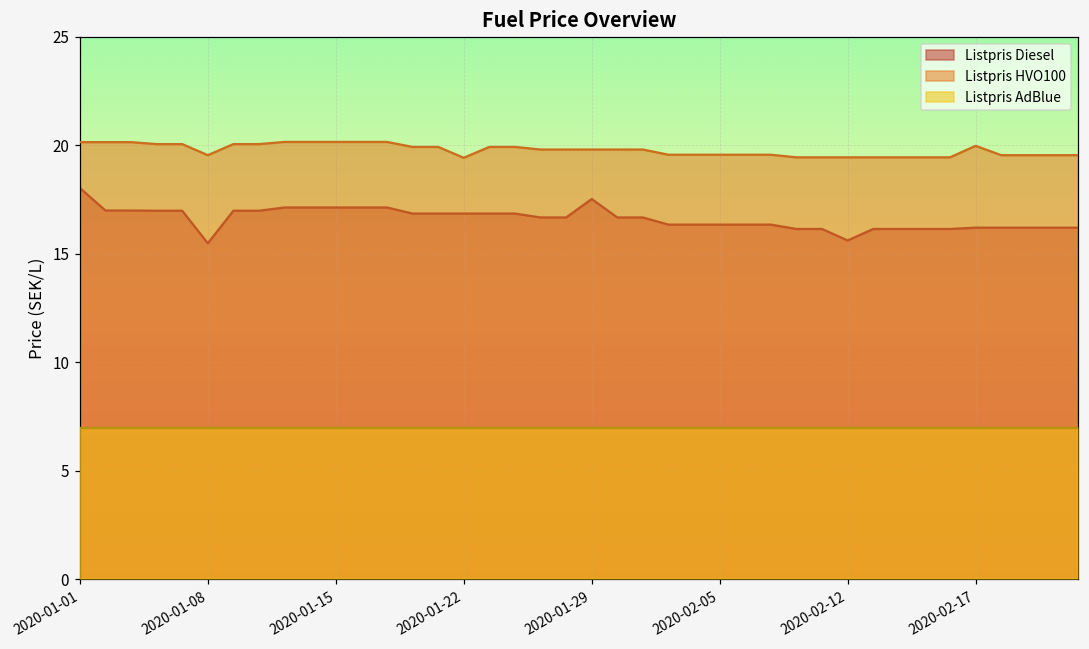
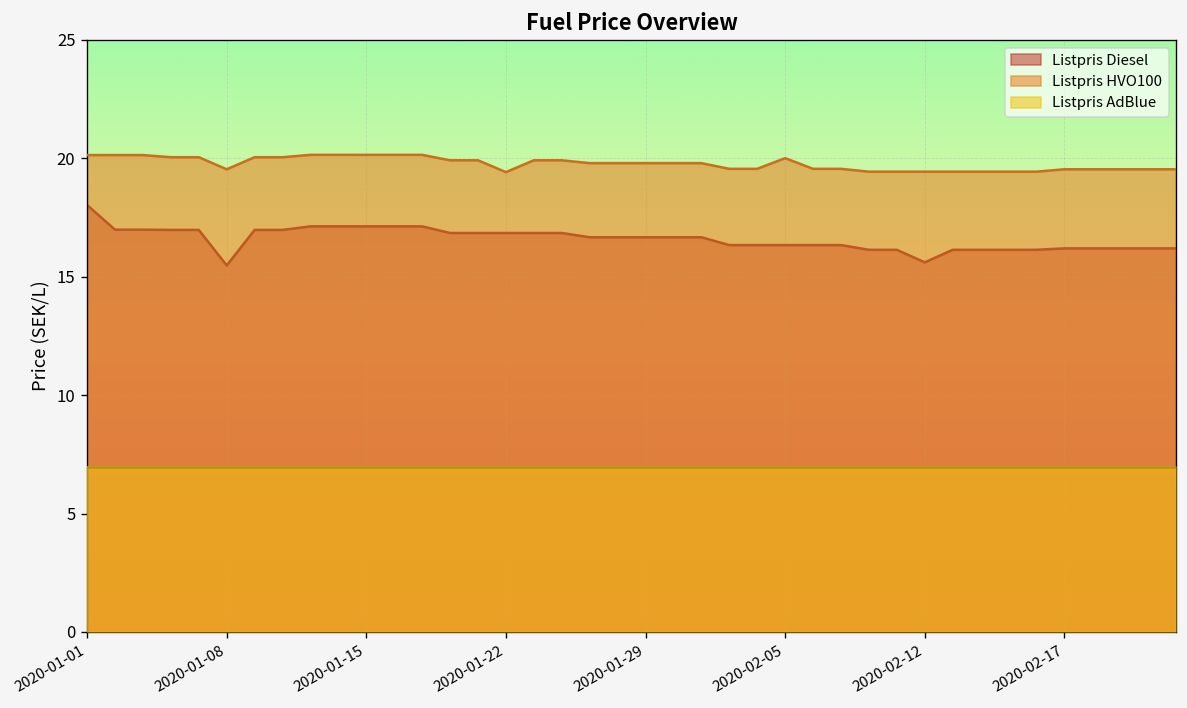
Listpris Diesel, 2020-01-29: 17.5 -> 16.7
Listpris HVO100, 2020-02-05: 19.6 -> 20.0
Listpris HVO100, 2020-02-17: 20.0 -> 19.5
